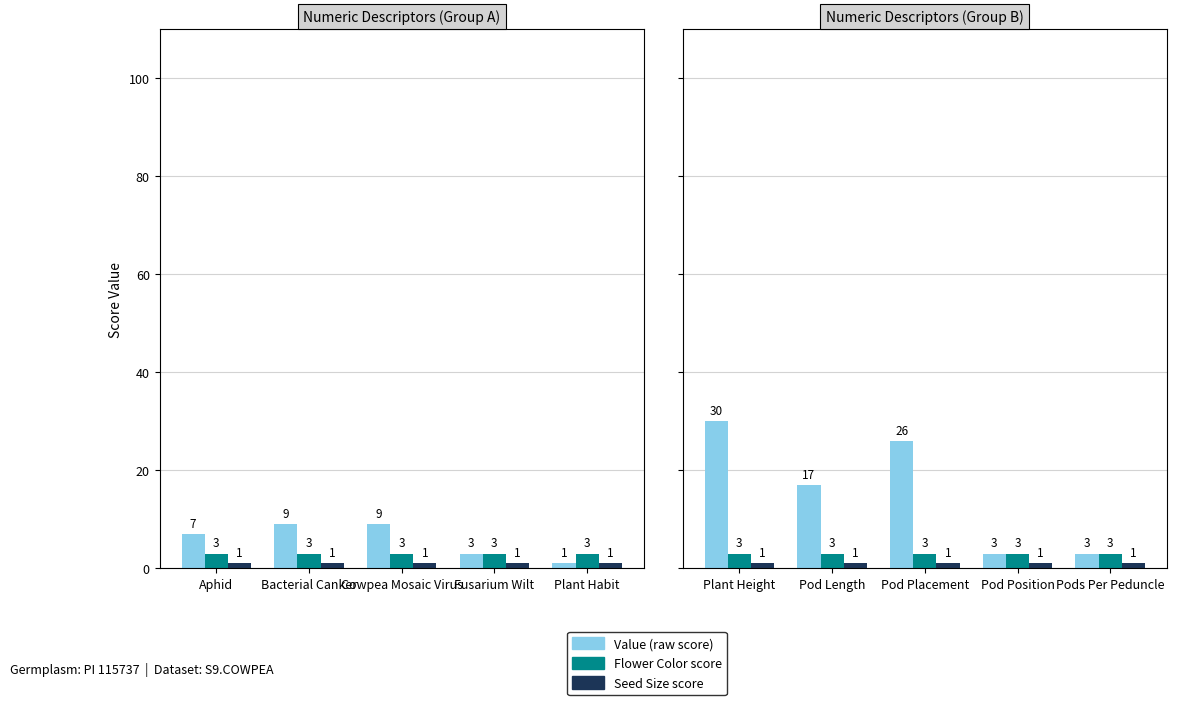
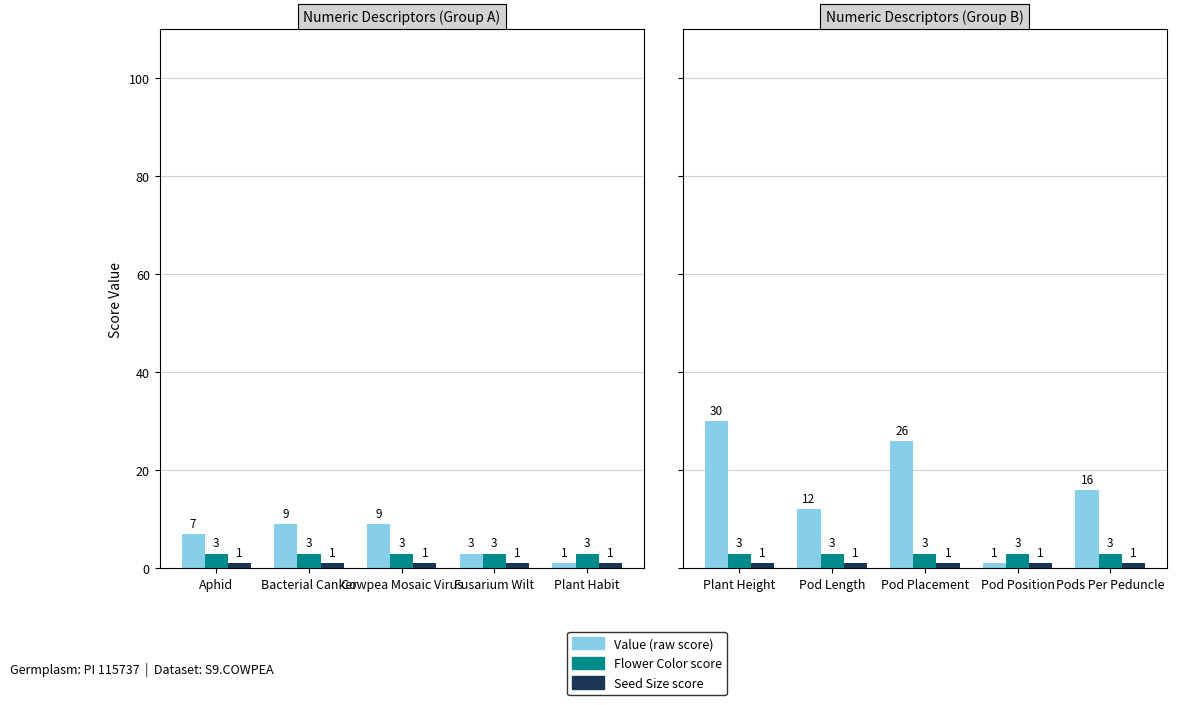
Numeric Descriptors (Group B), Value (raw score), Pod Length: 17 -> 12
Numeric Descriptors (Group B), Value (raw score), Pod Position: 3 -> 1
Numeric Descriptors (Group B), Value (raw score), Pods Per Peduncle: 3 -> 16
